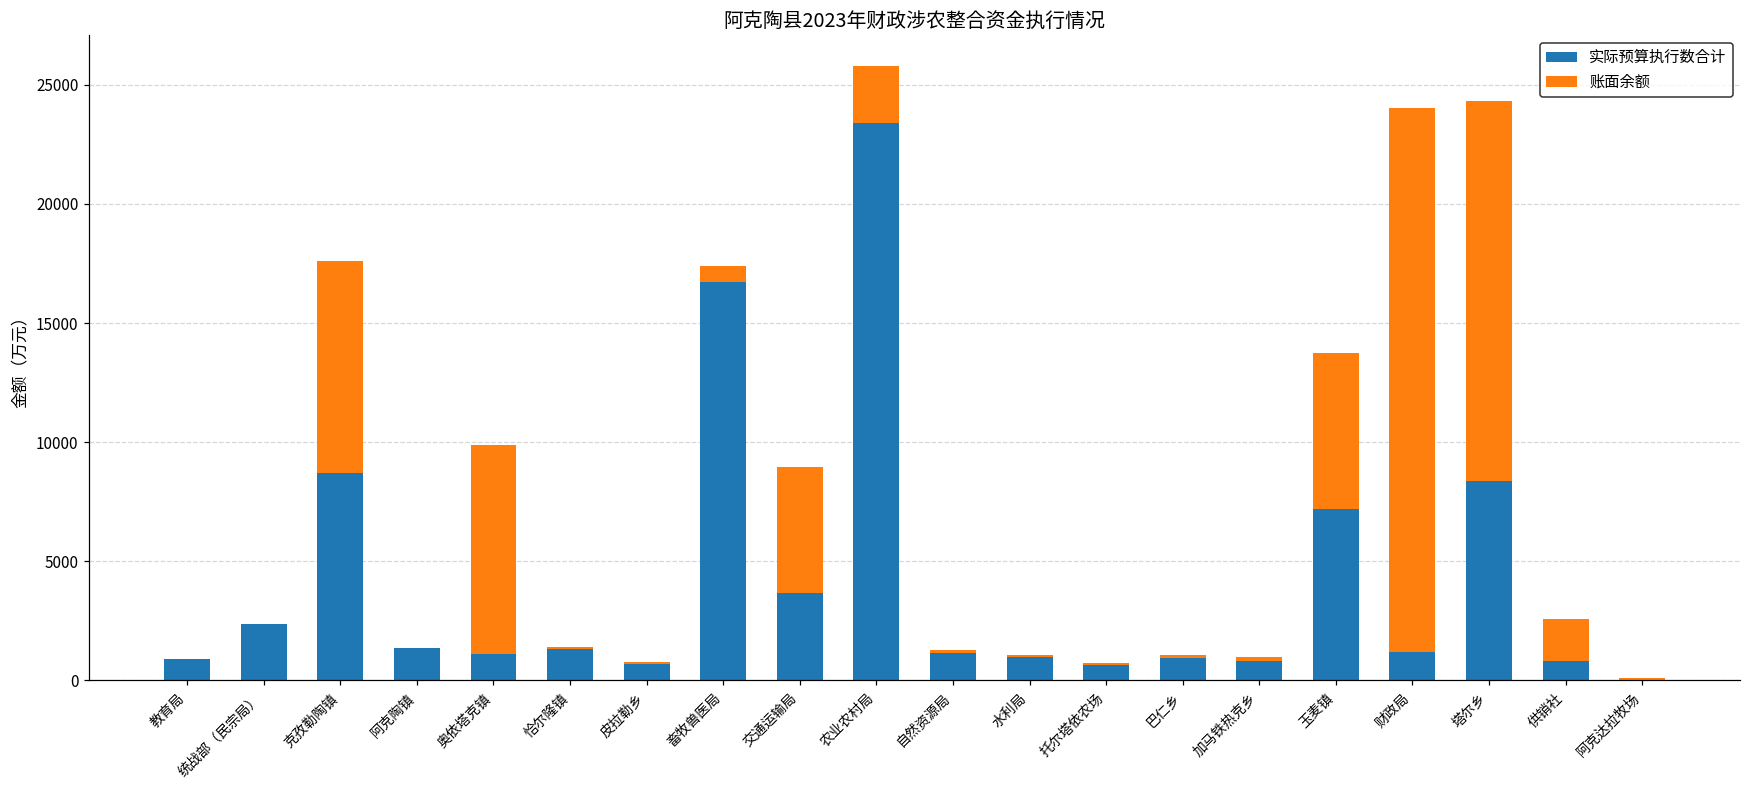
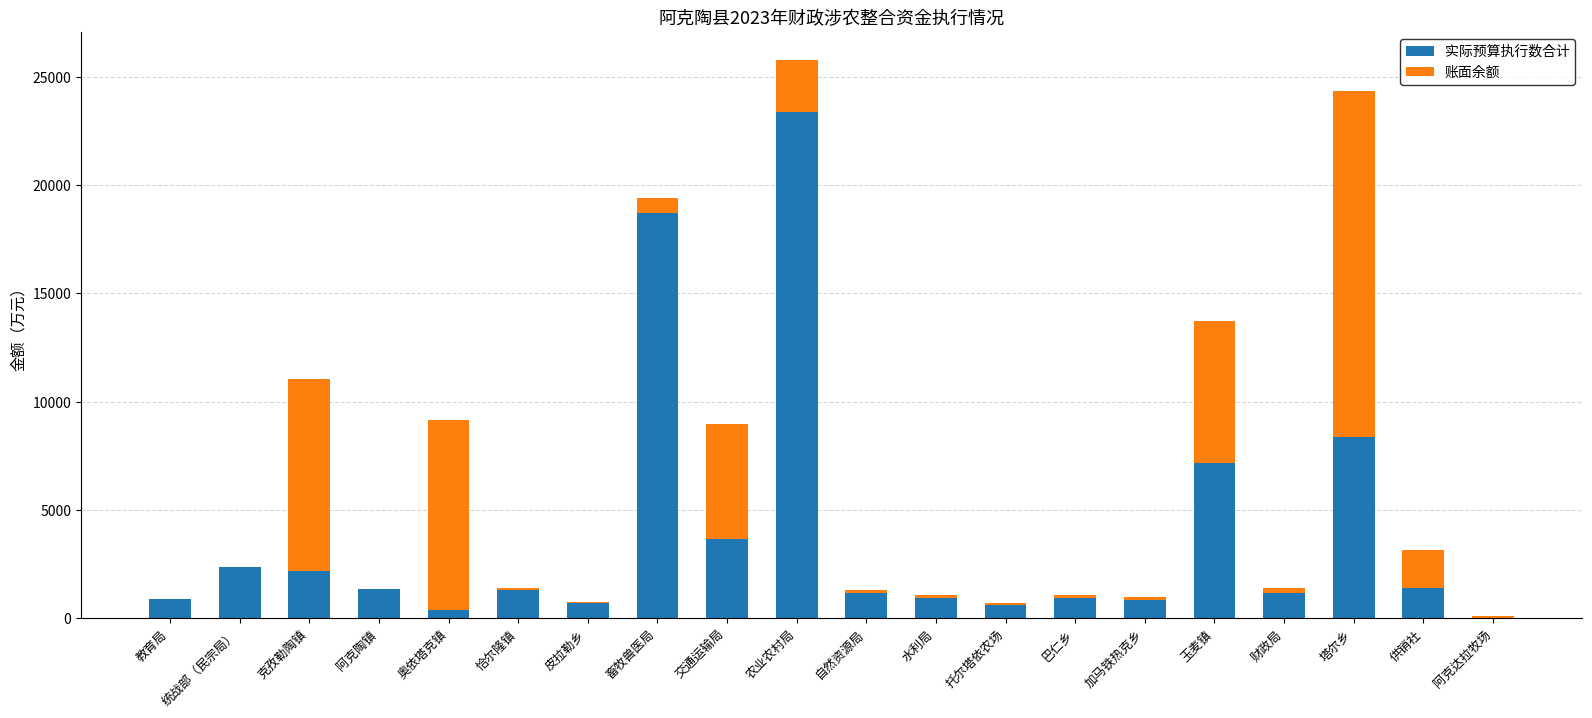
实际预算执行数合计, 克孜勒陶镇: 8700 -> 2200
实际预算执行数合计, 奥依塔克镇: 1100 -> 400
实际预算执行数合计, 畜牧兽医局: 16700 -> 18700
账面余额, 财政局: 22800 -> 200
实际预算执行数合计, 供销社: 800 -> 1400
